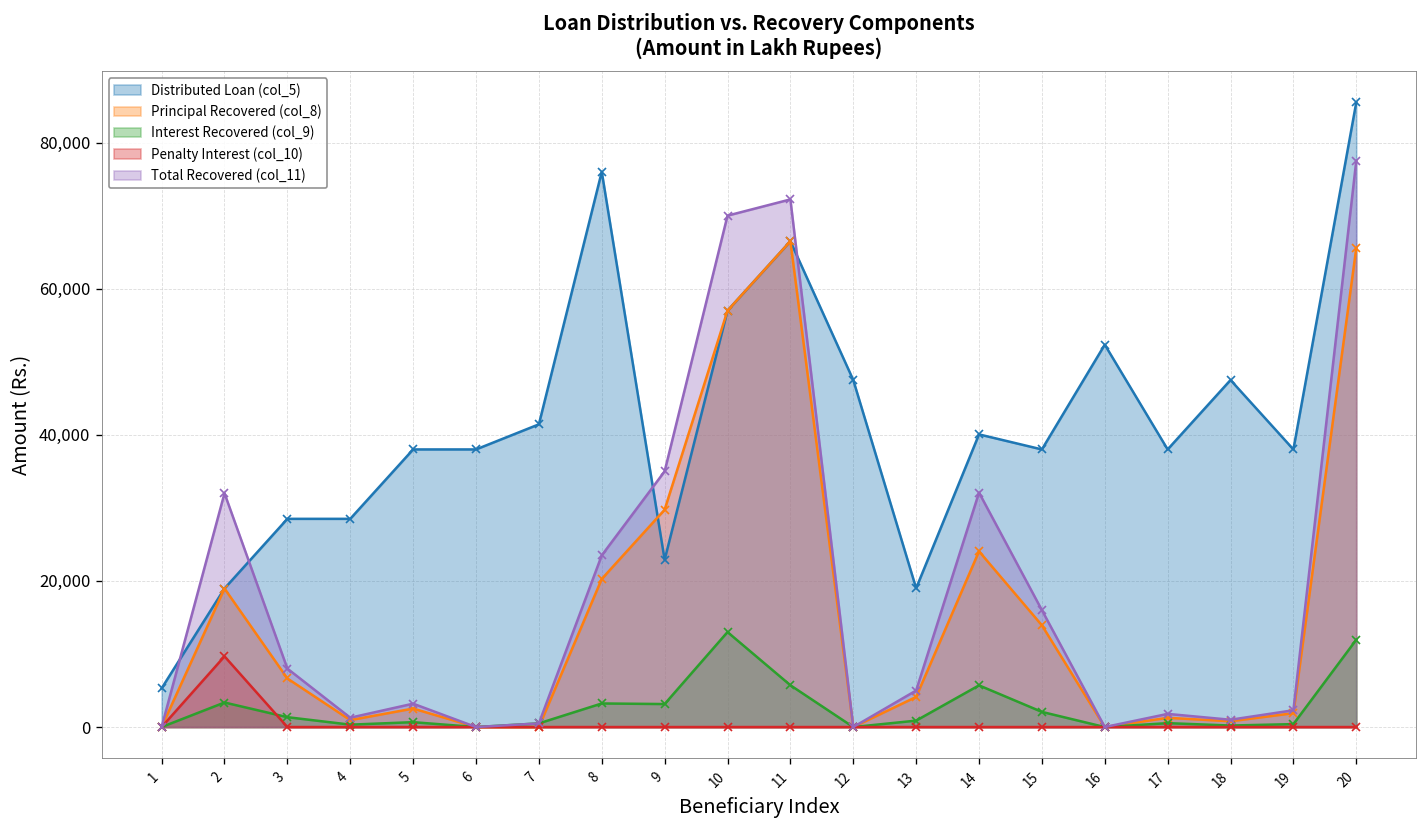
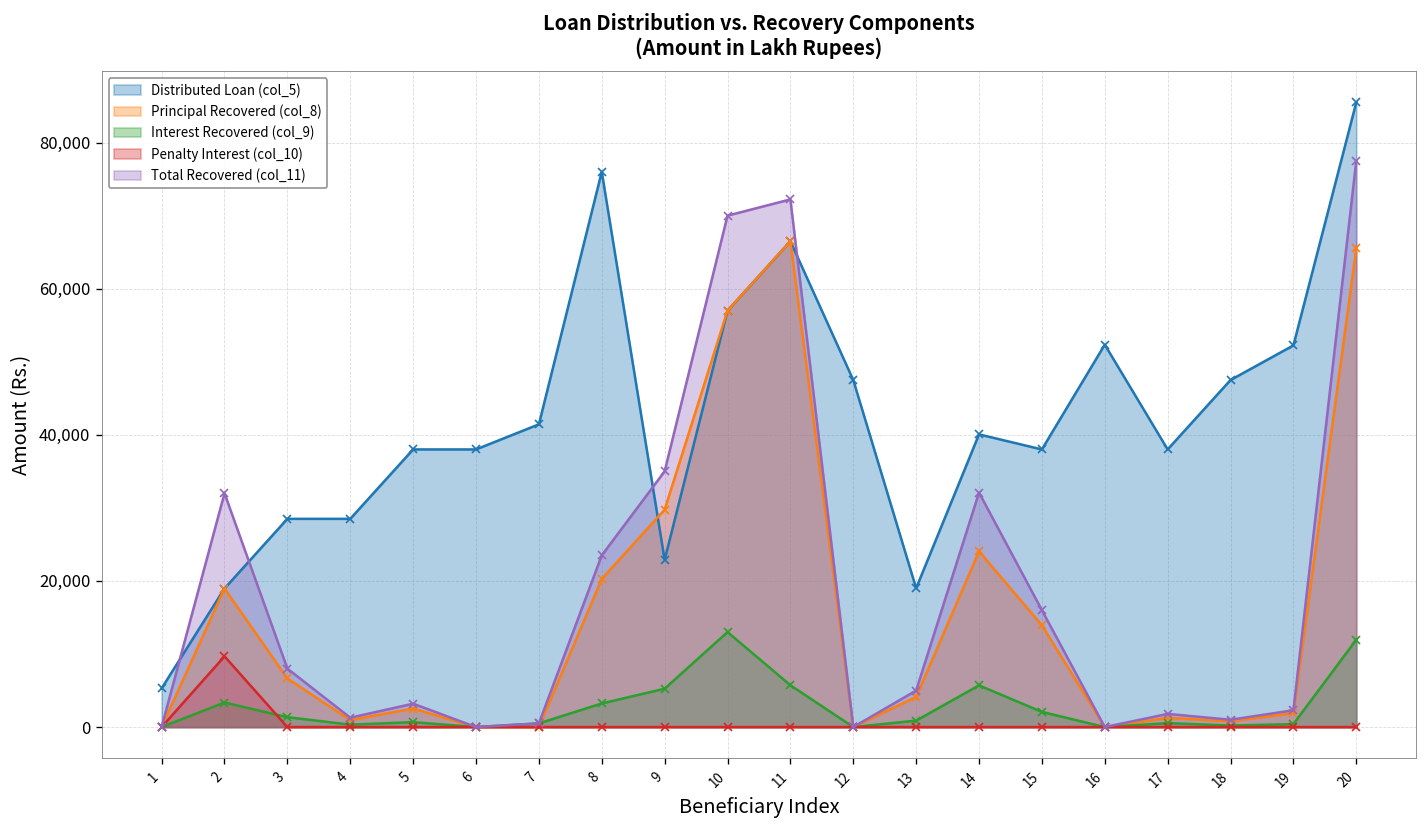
Interest Recovered (col_9), 9: 3,000 -> 5,000
Distributed Loan (col_5), 19: 38,000 -> 52,000
